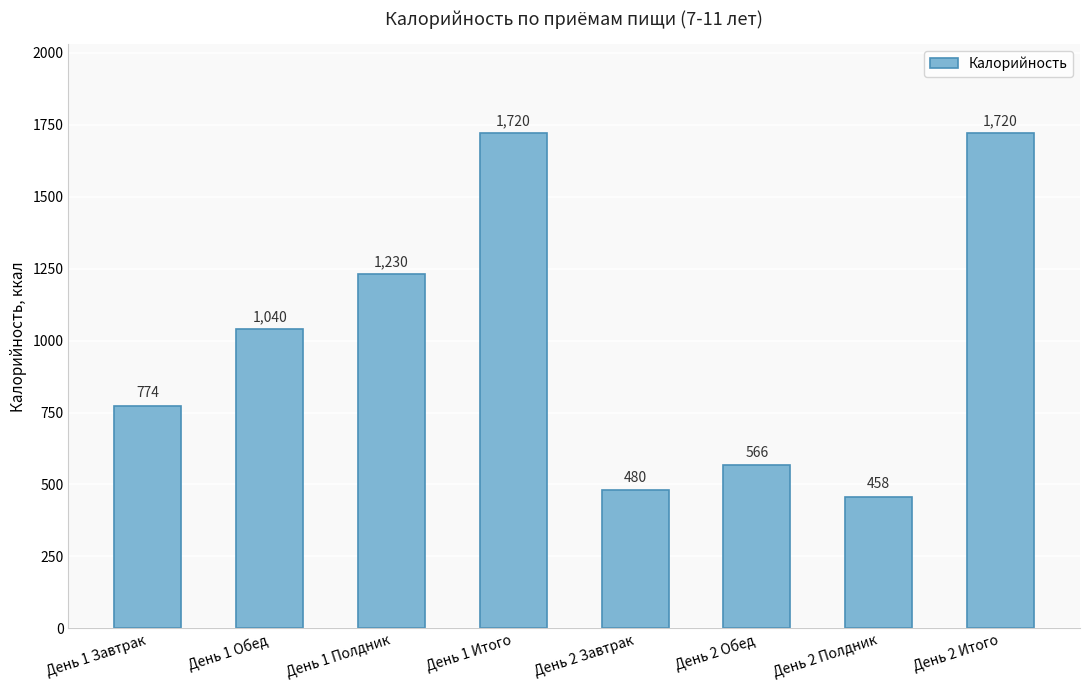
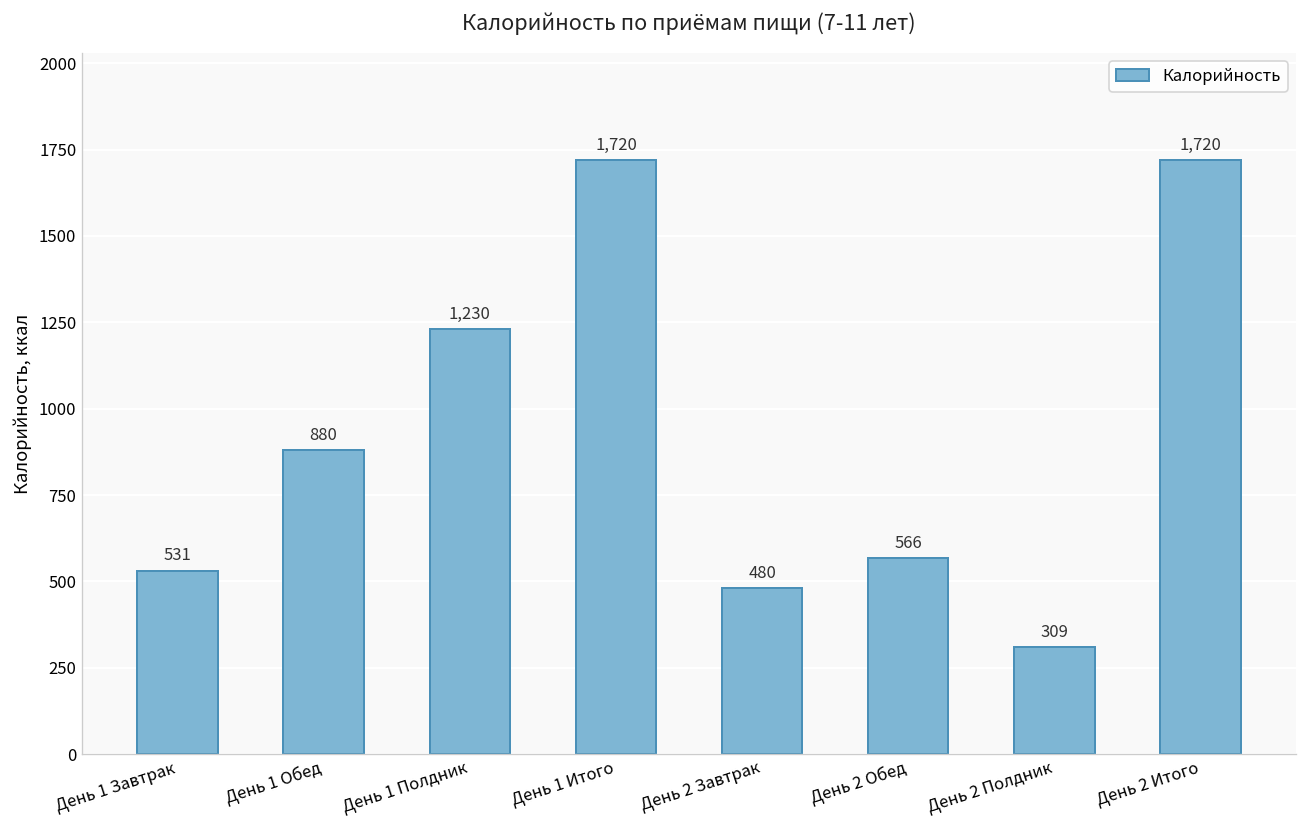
День 1 Завтрак: 774 -> 531
День 1 Обед: 1,040 -> 880
День 2 Полдник: 458 -> 309
